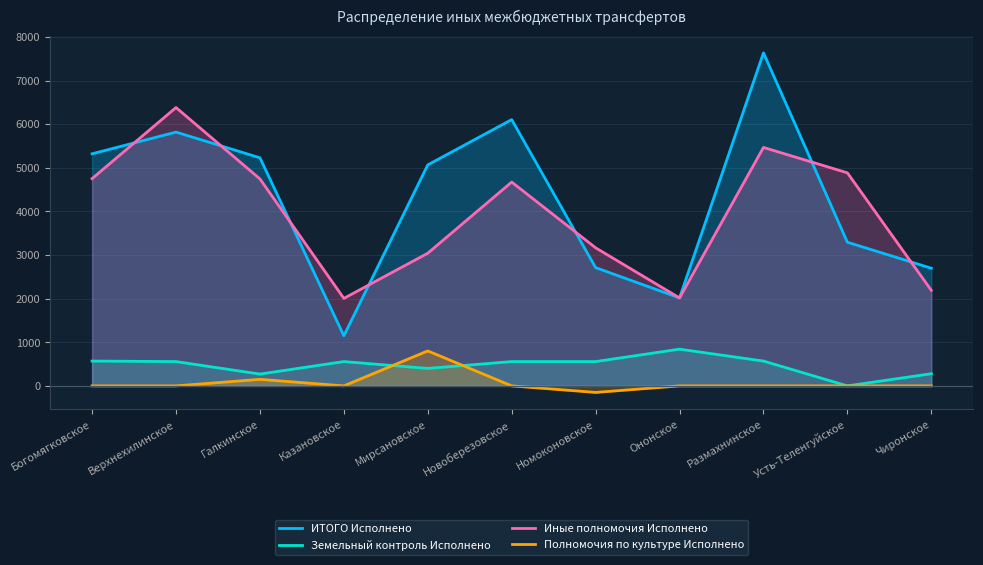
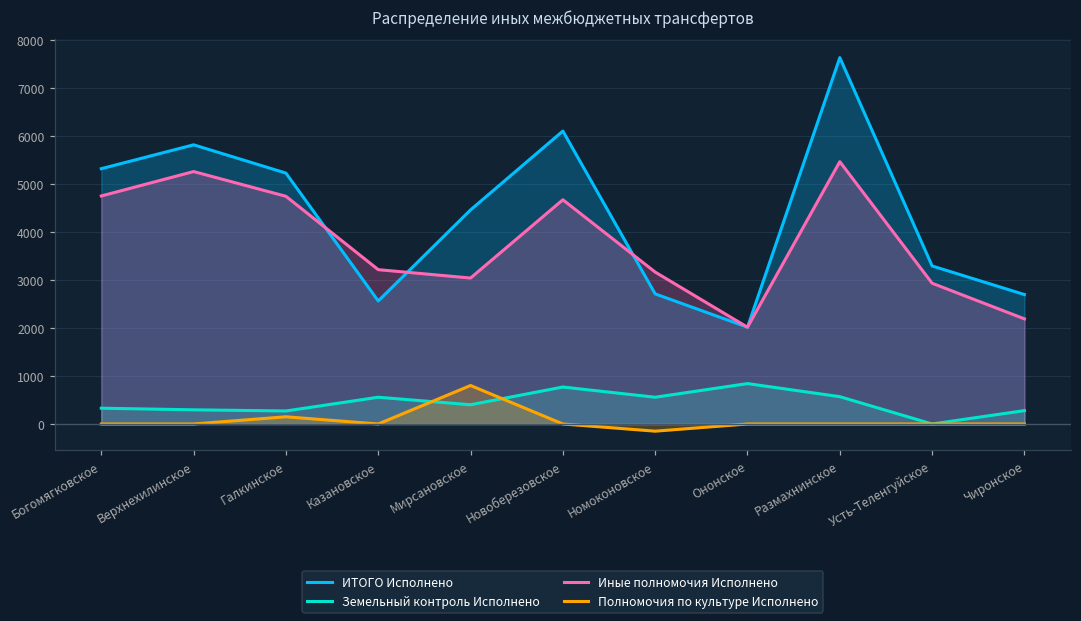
Земельный контроль Исполнено, Богомягковское: 600 -> 300
Земельный контроль Исполнено, Верхнехилинское: 600 -> 300
Иные полномочия Исполнено, Верхнехилинское: 6400 -> 5300
ИТОГО Исполнено, Казановское: 1100 -> 2600
Иные полномочия Исполнено, Казановское: 2000 -> 3200
ИТОГО Исполнено, Мирсановское: 5100 -> 4500
Земельный контроль Исполнено, Новоберезовское: 600 -> 800
Иные полномочия Исполнено, Усть-Теленгуйское: 4900 -> 2900
